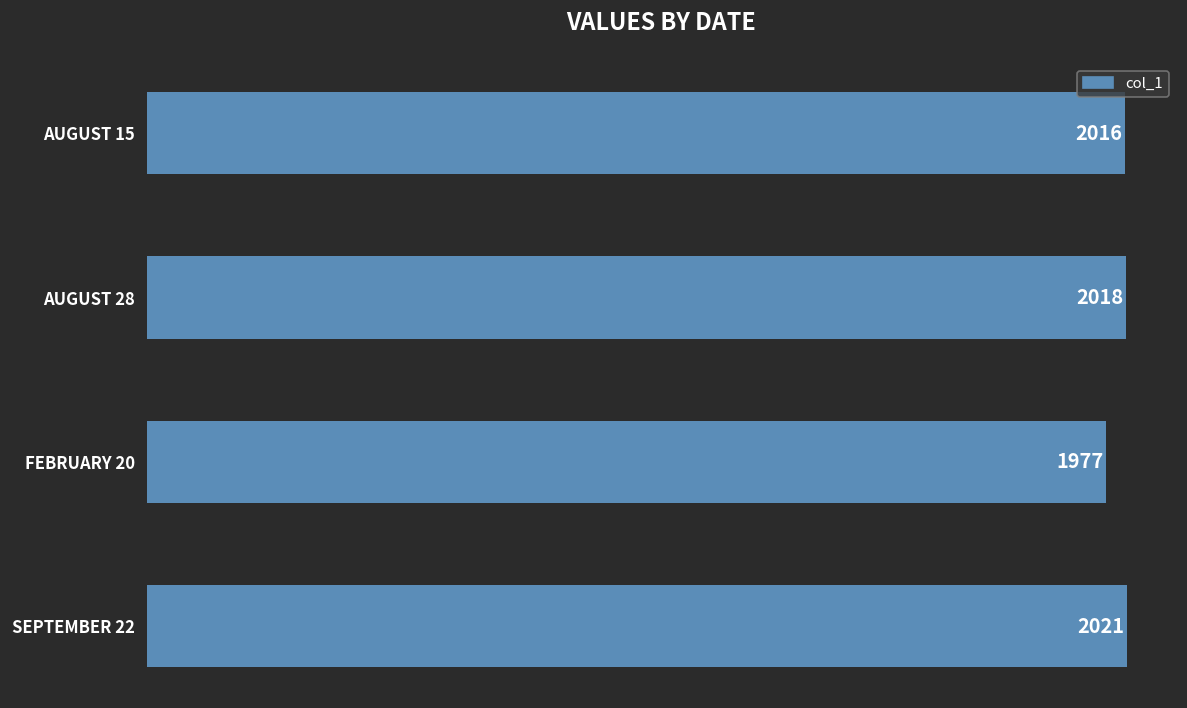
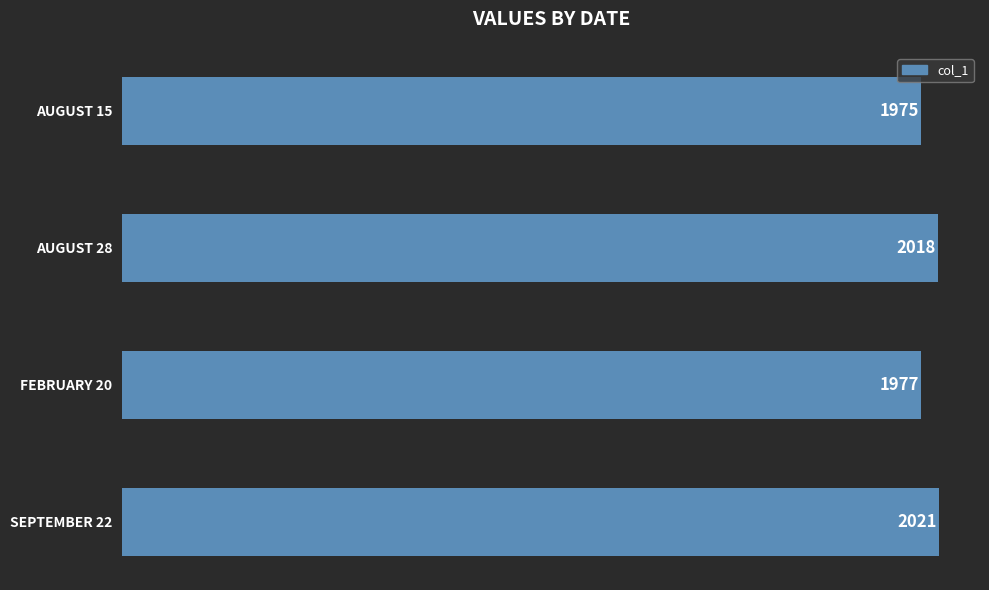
AUGUST 15: 2016 -> 1975
